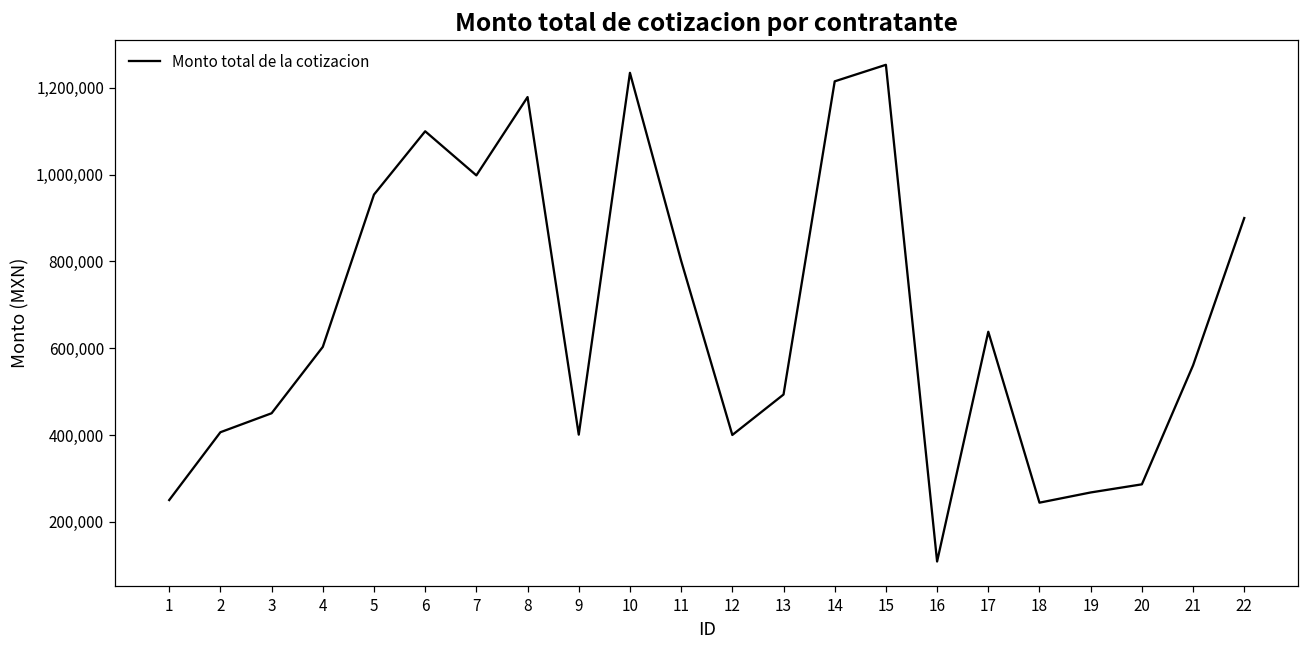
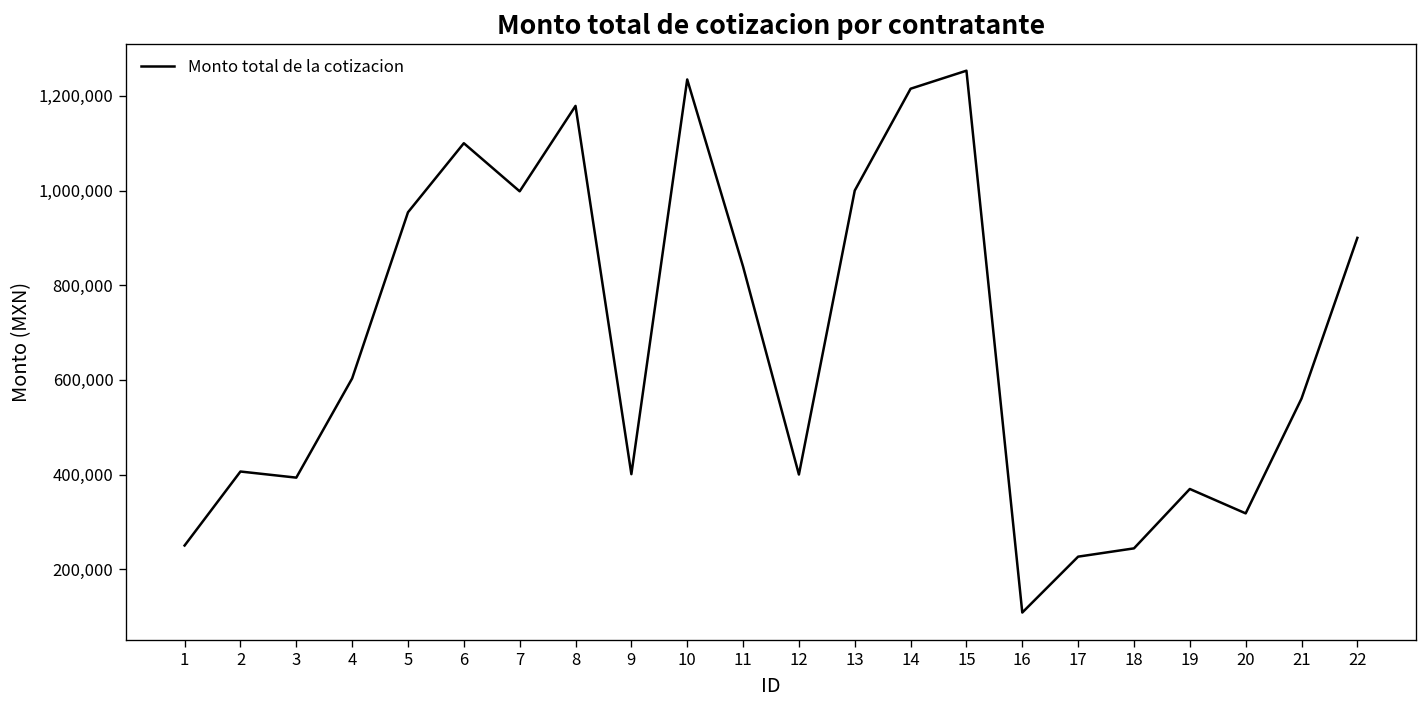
3: 450,000 -> 390,000
11: 800,000 -> 840,000
13: 490,000 -> 1,000,000
17: 640,000 -> 230,000
19: 270,000 -> 370,000
20: 290,000 -> 320,000
